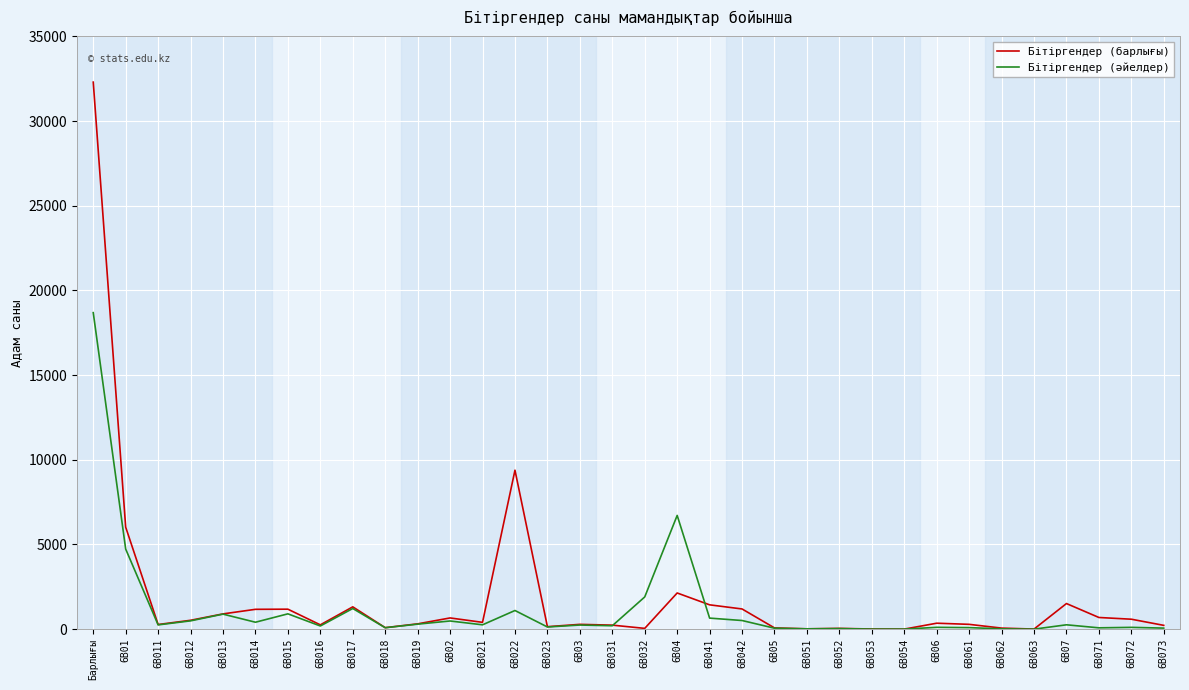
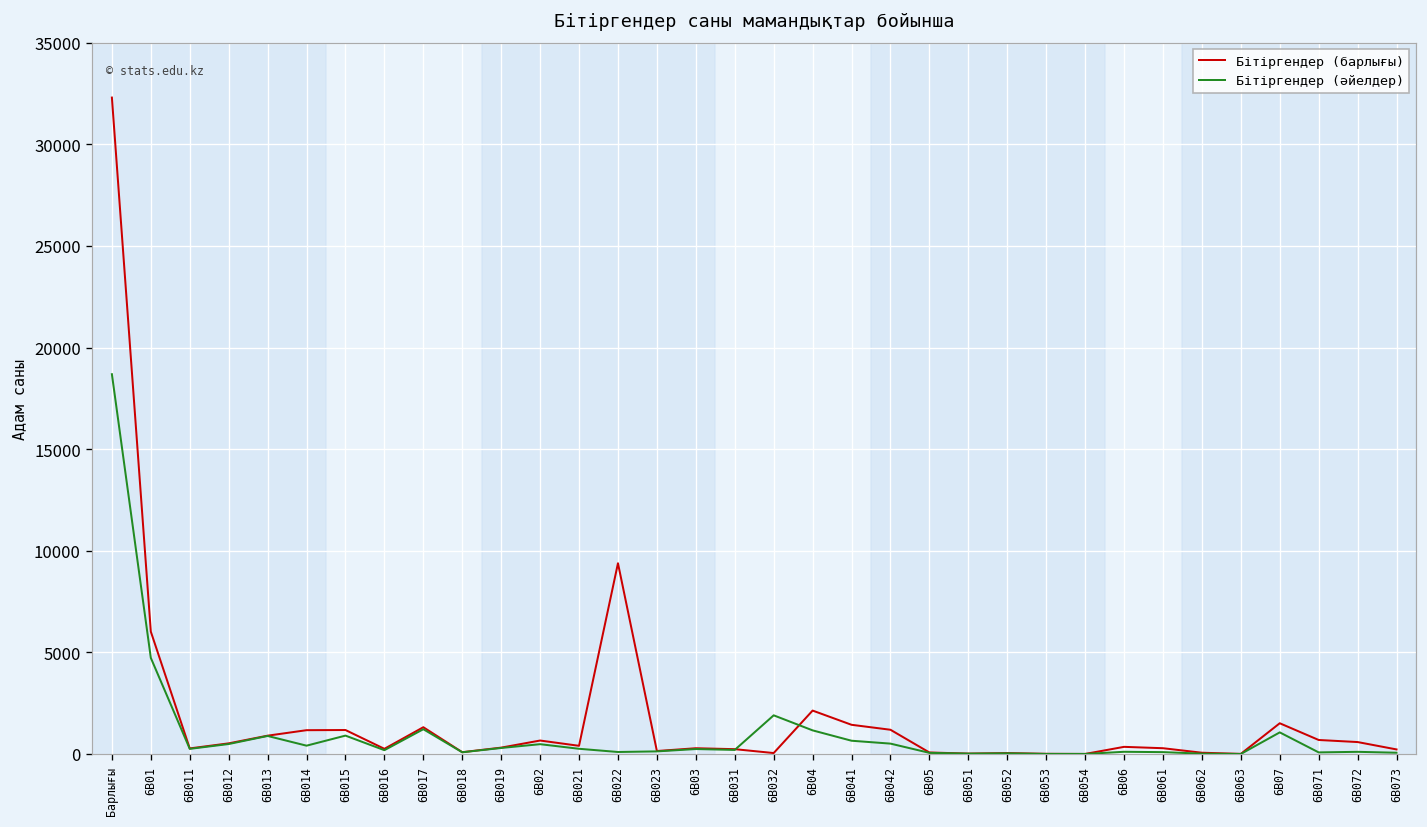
Бітіргендер (әйелдер), 6B022: 1100 -> 100
Бітіргендер (әйелдер), 6B04: 6700 -> 1200
Бітіргендер (әйелдер), 6B07: 300 -> 1100
